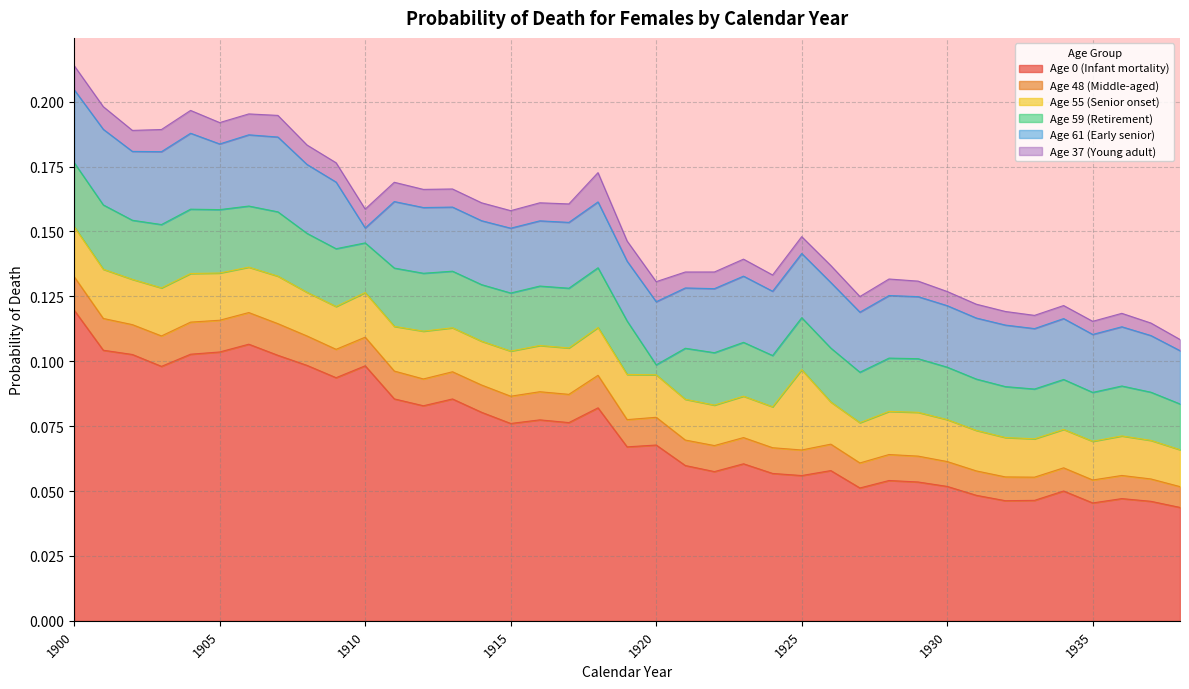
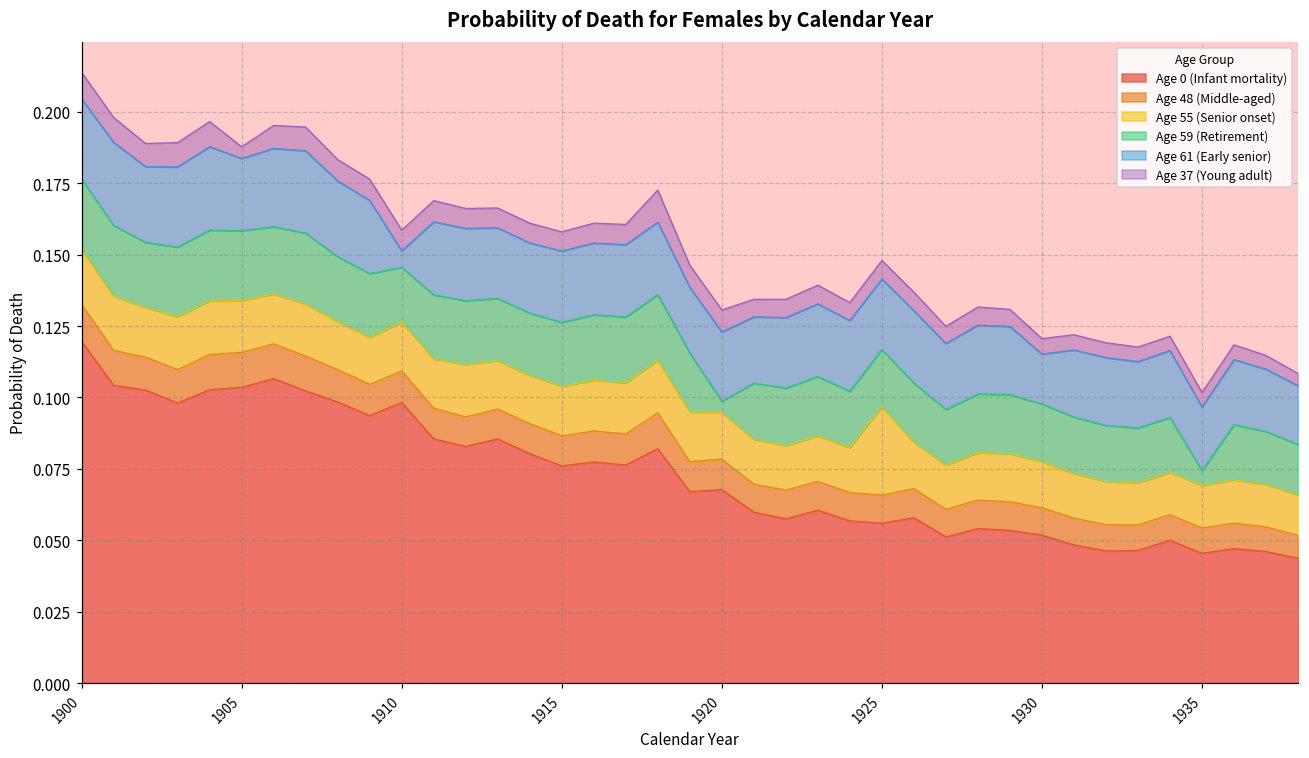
Age 37 (Young adult), 1905: 0.008 -> 0.004
Age 61 (Early senior), 1930: 0.024 -> 0.017
Age 59 (Retirement), 1935: 0.019 -> 0.005
